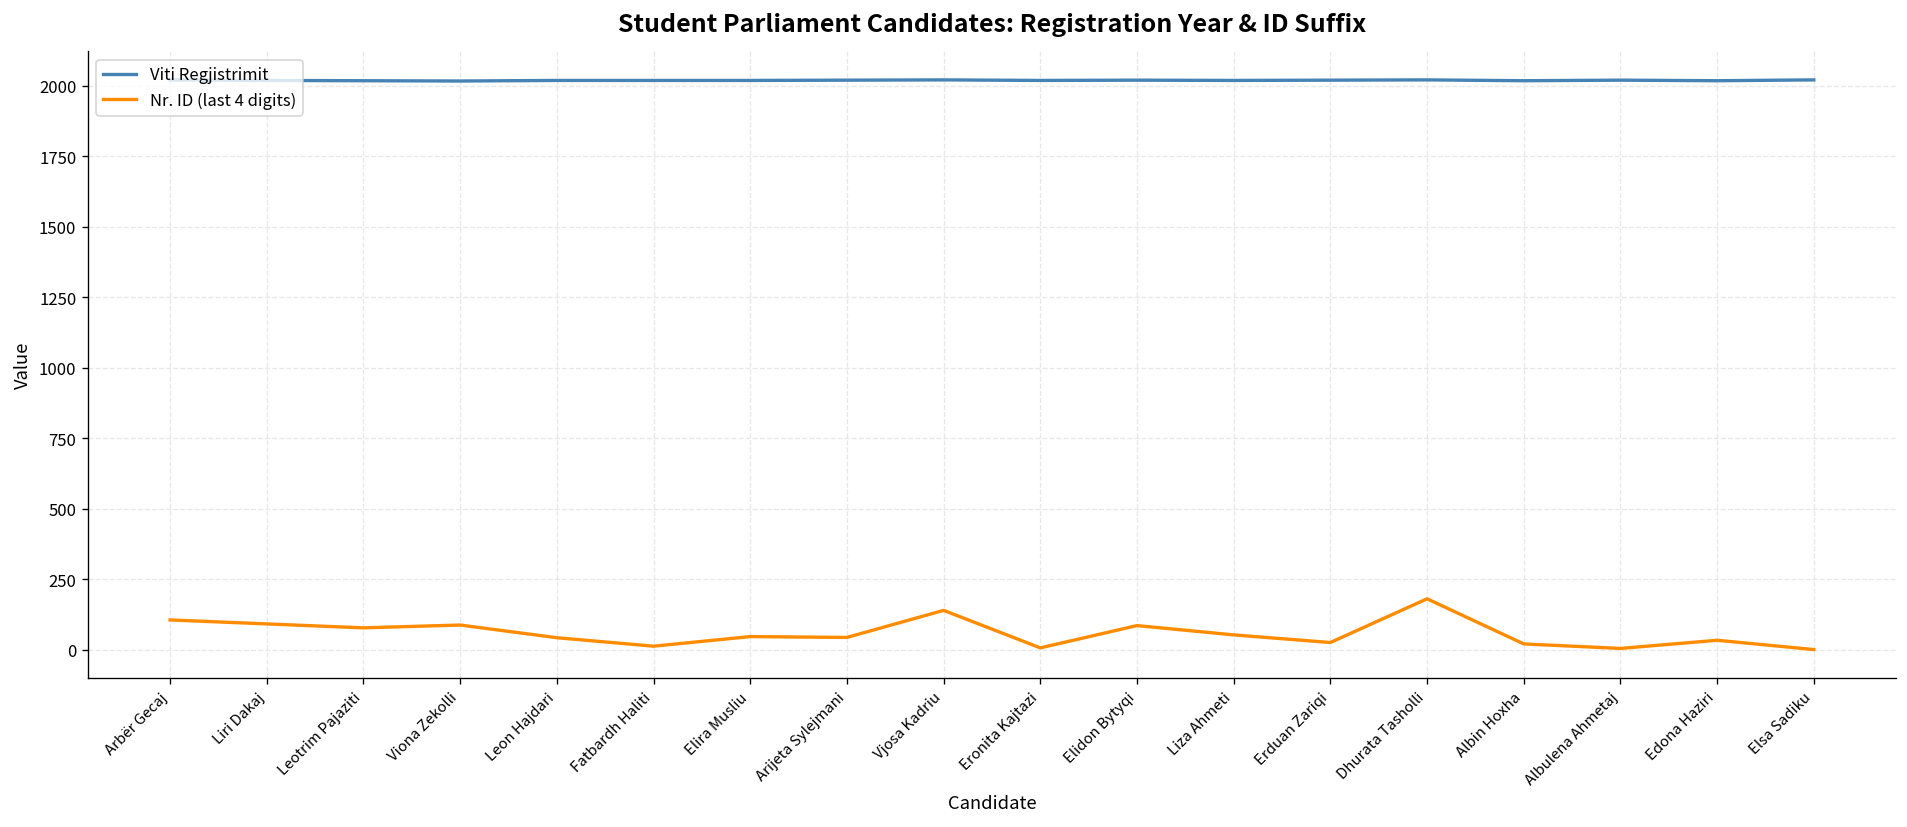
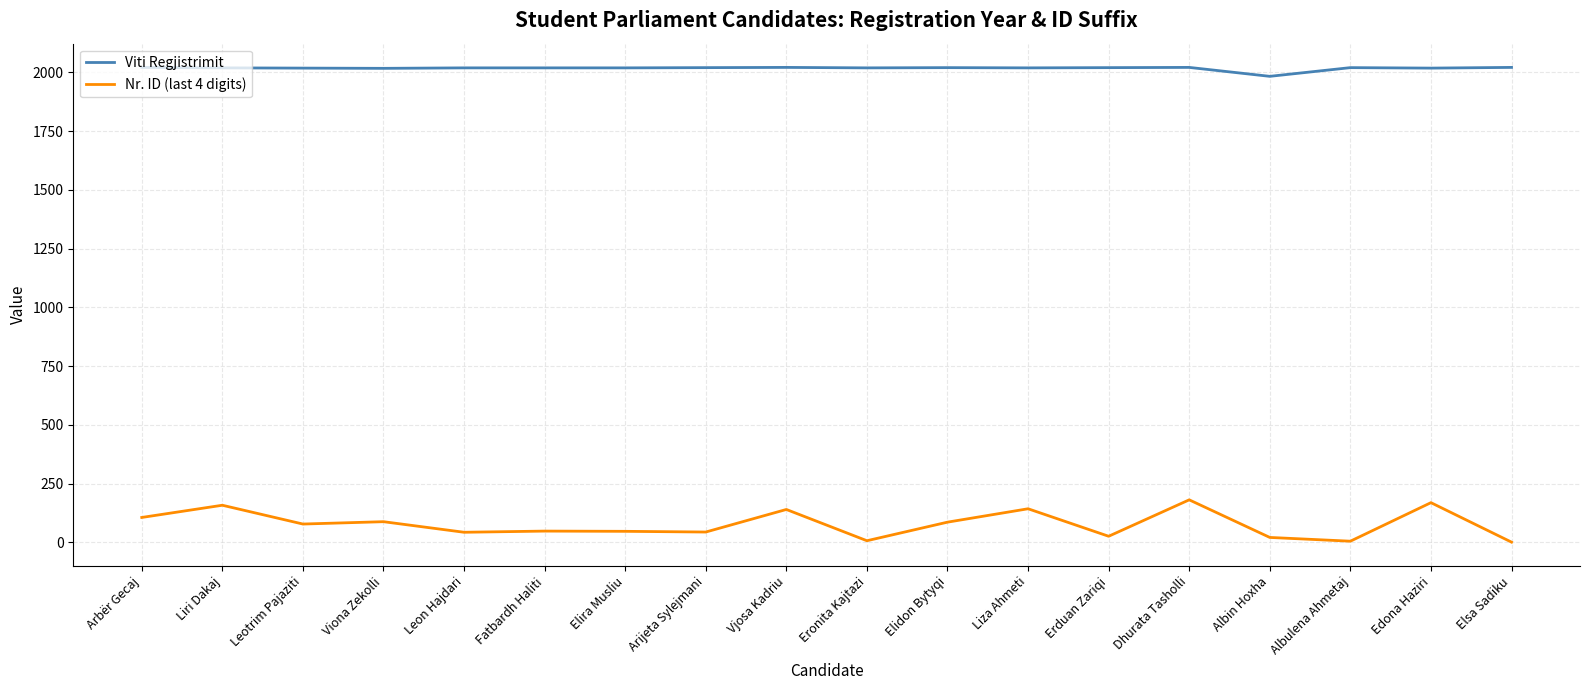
Nr. ID (last 4 digits), Liri Dakaj: 90 -> 160
Nr. ID (last 4 digits), Fatbardh Haliti: 10 -> 50
Nr. ID (last 4 digits), Liza Ahmeti: 50 -> 140
Viti Regjistrimit, Albin Hoxha: 2020 -> 1980
Nr. ID (last 4 digits), Edona Haziri: 30 -> 170
